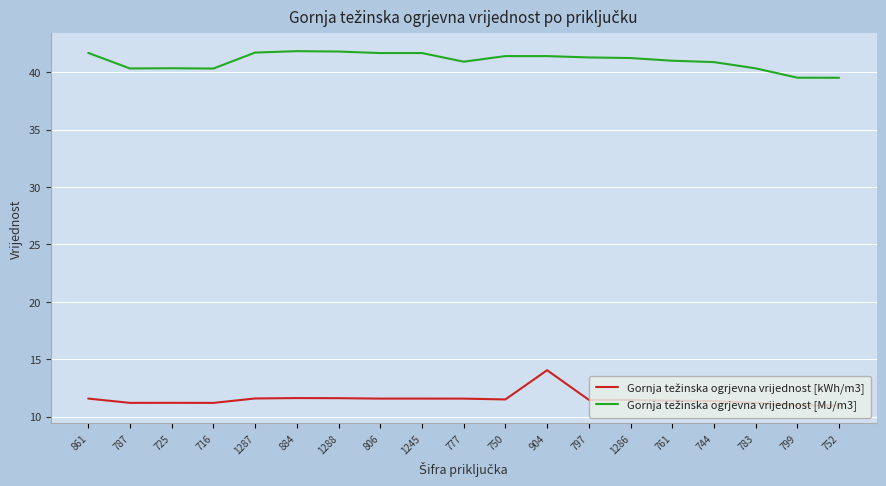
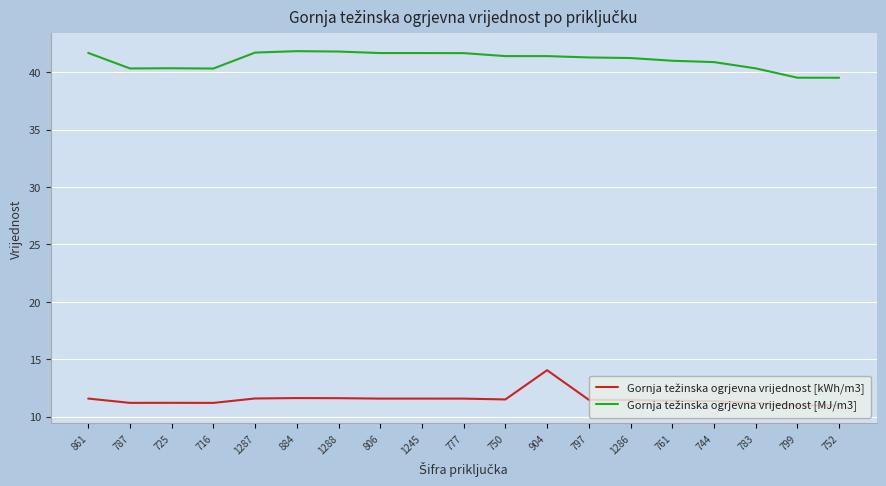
Gornja težinska ogrjevna vrijednost [MJ/m3], 777: 40.9 -> 41.7
